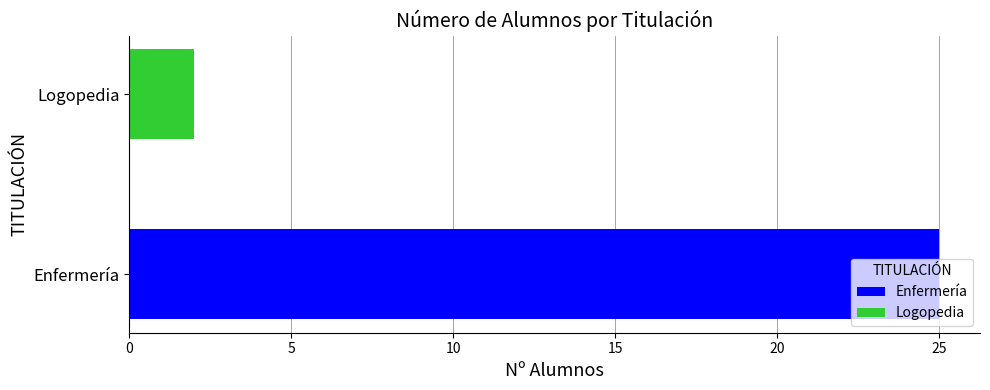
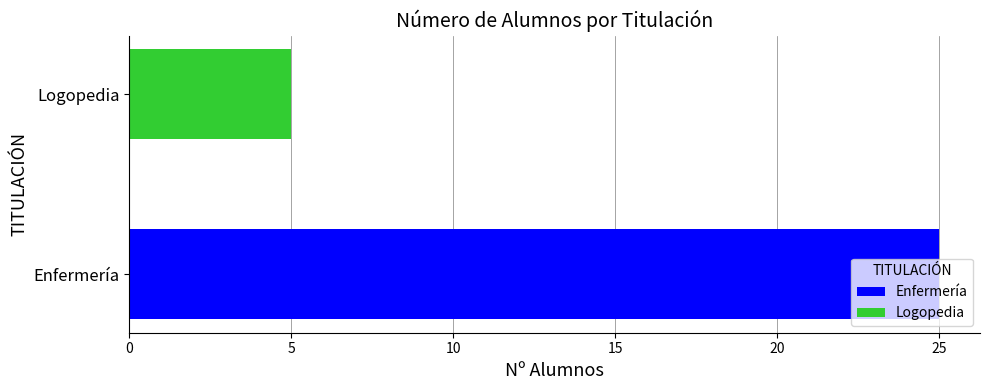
Logopedia: 2 -> 5
